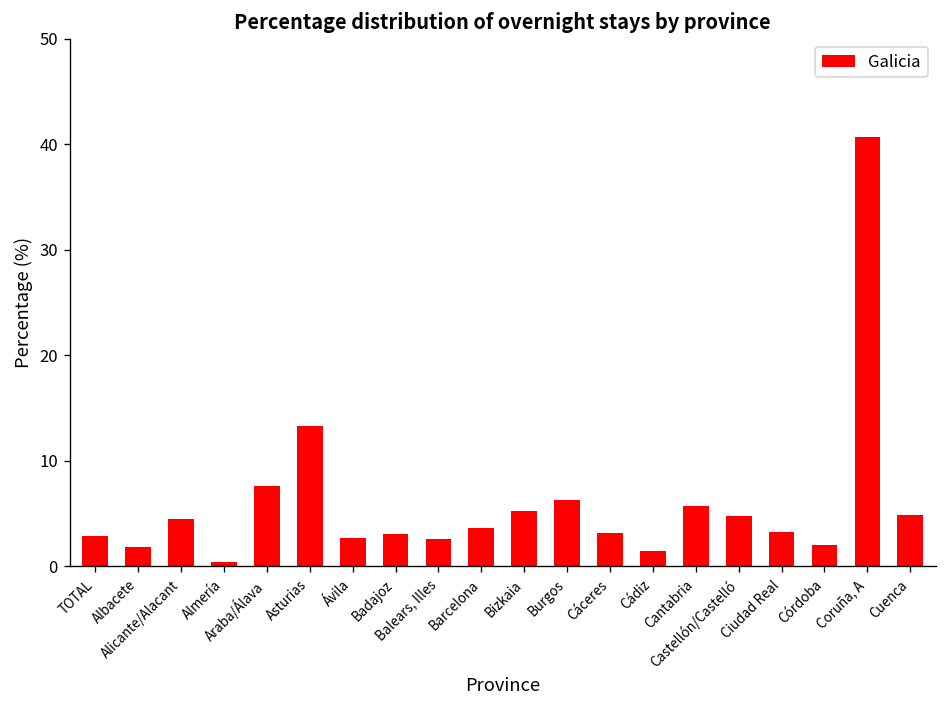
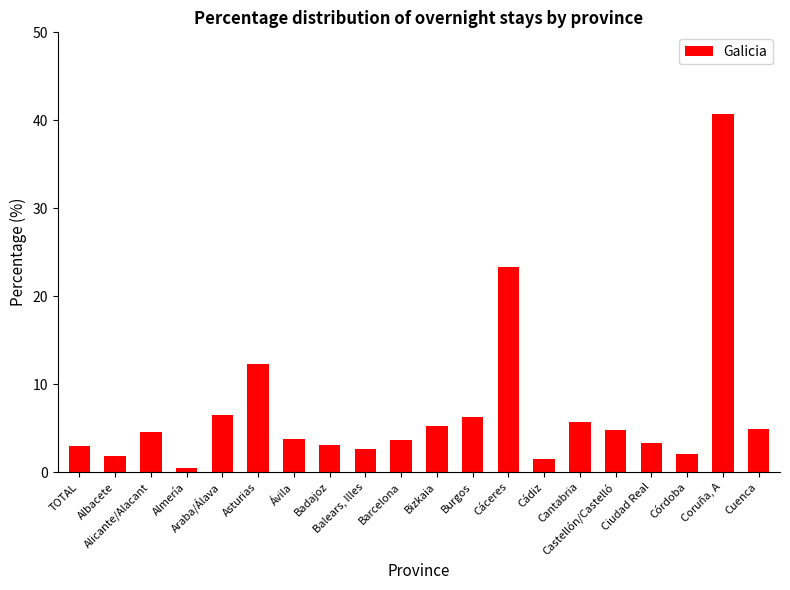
Araba/Álava: 8 -> 7
Asturias: 13 -> 12
Ávila: 3 -> 4
Cáceres: 3 -> 23
